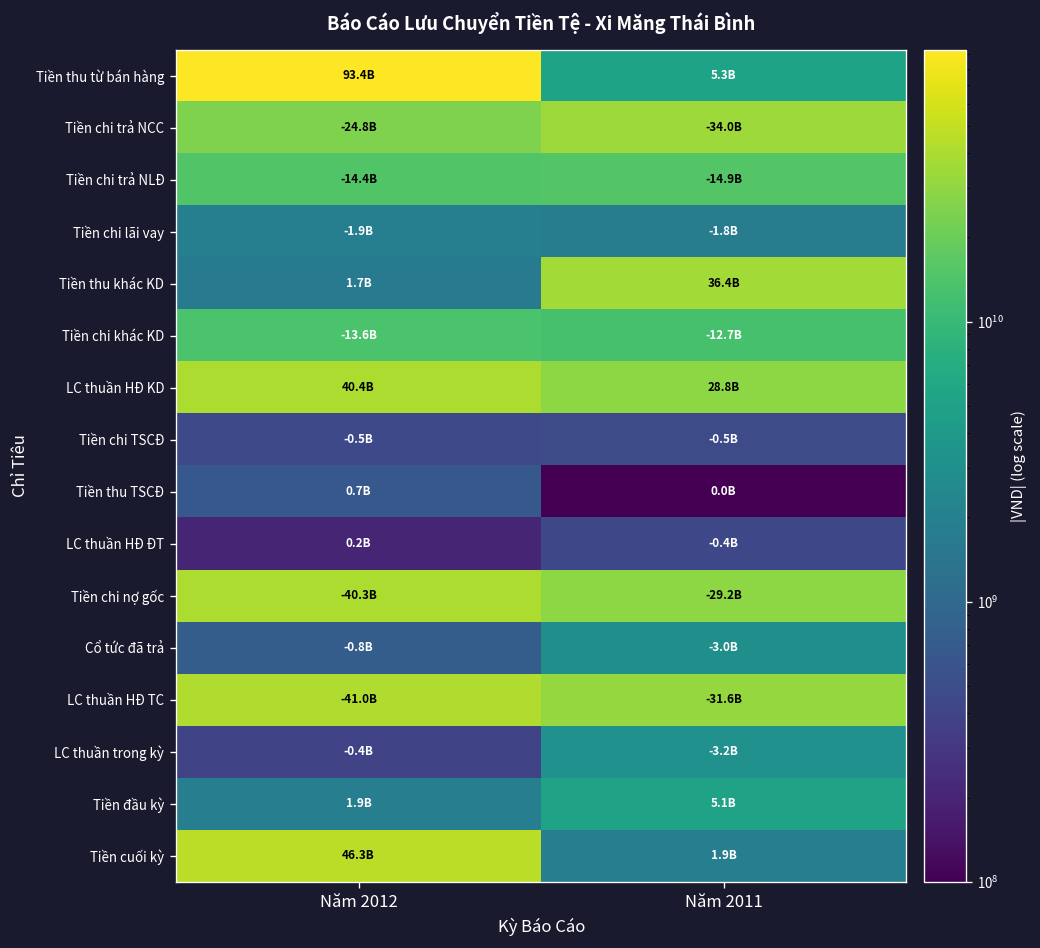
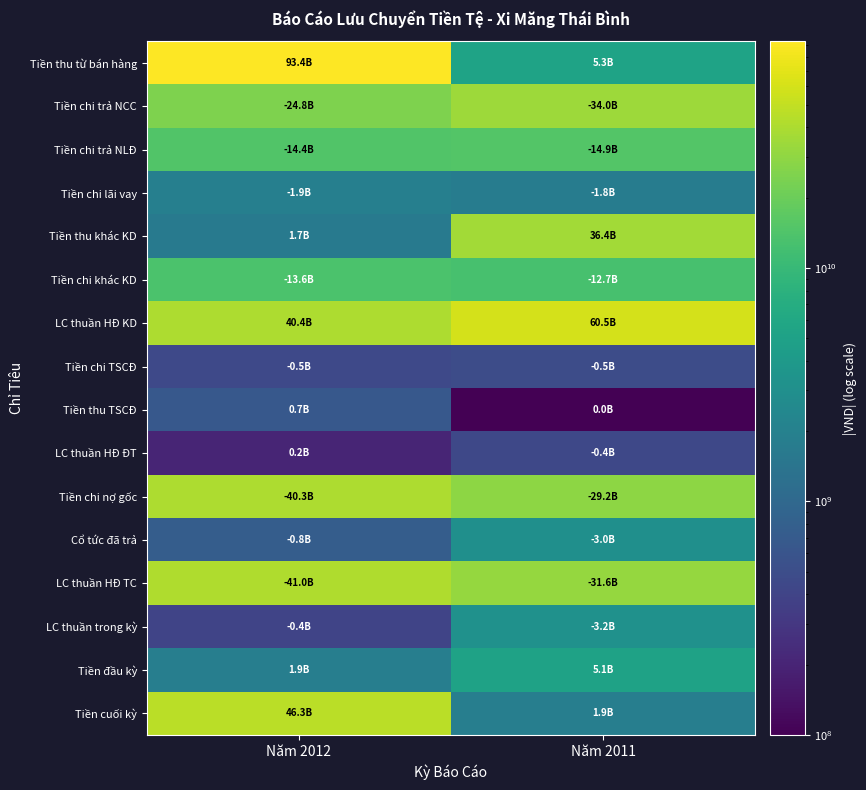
LC thuần HĐ KD, Năm 2011: 28.8B -> 60.5B
